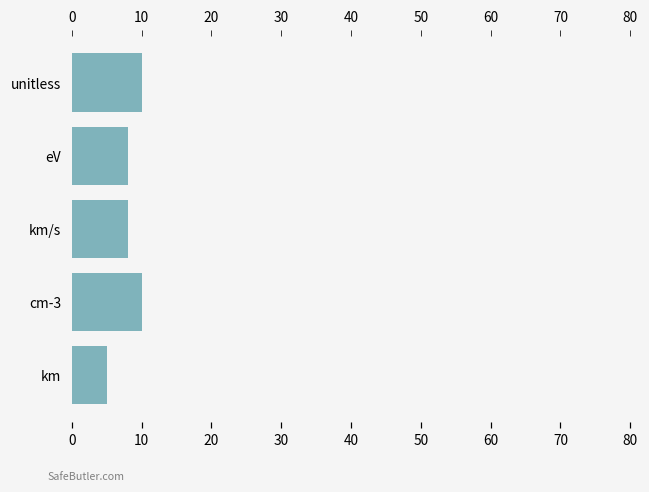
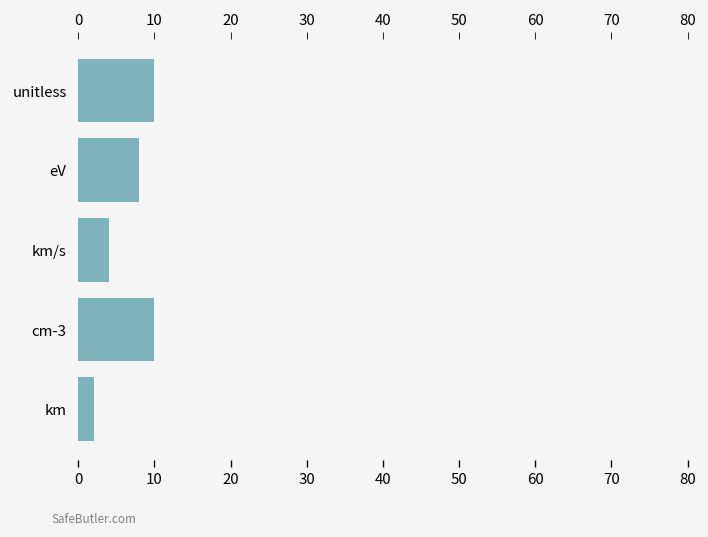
km/s: 8 -> 4
km: 5 -> 2
